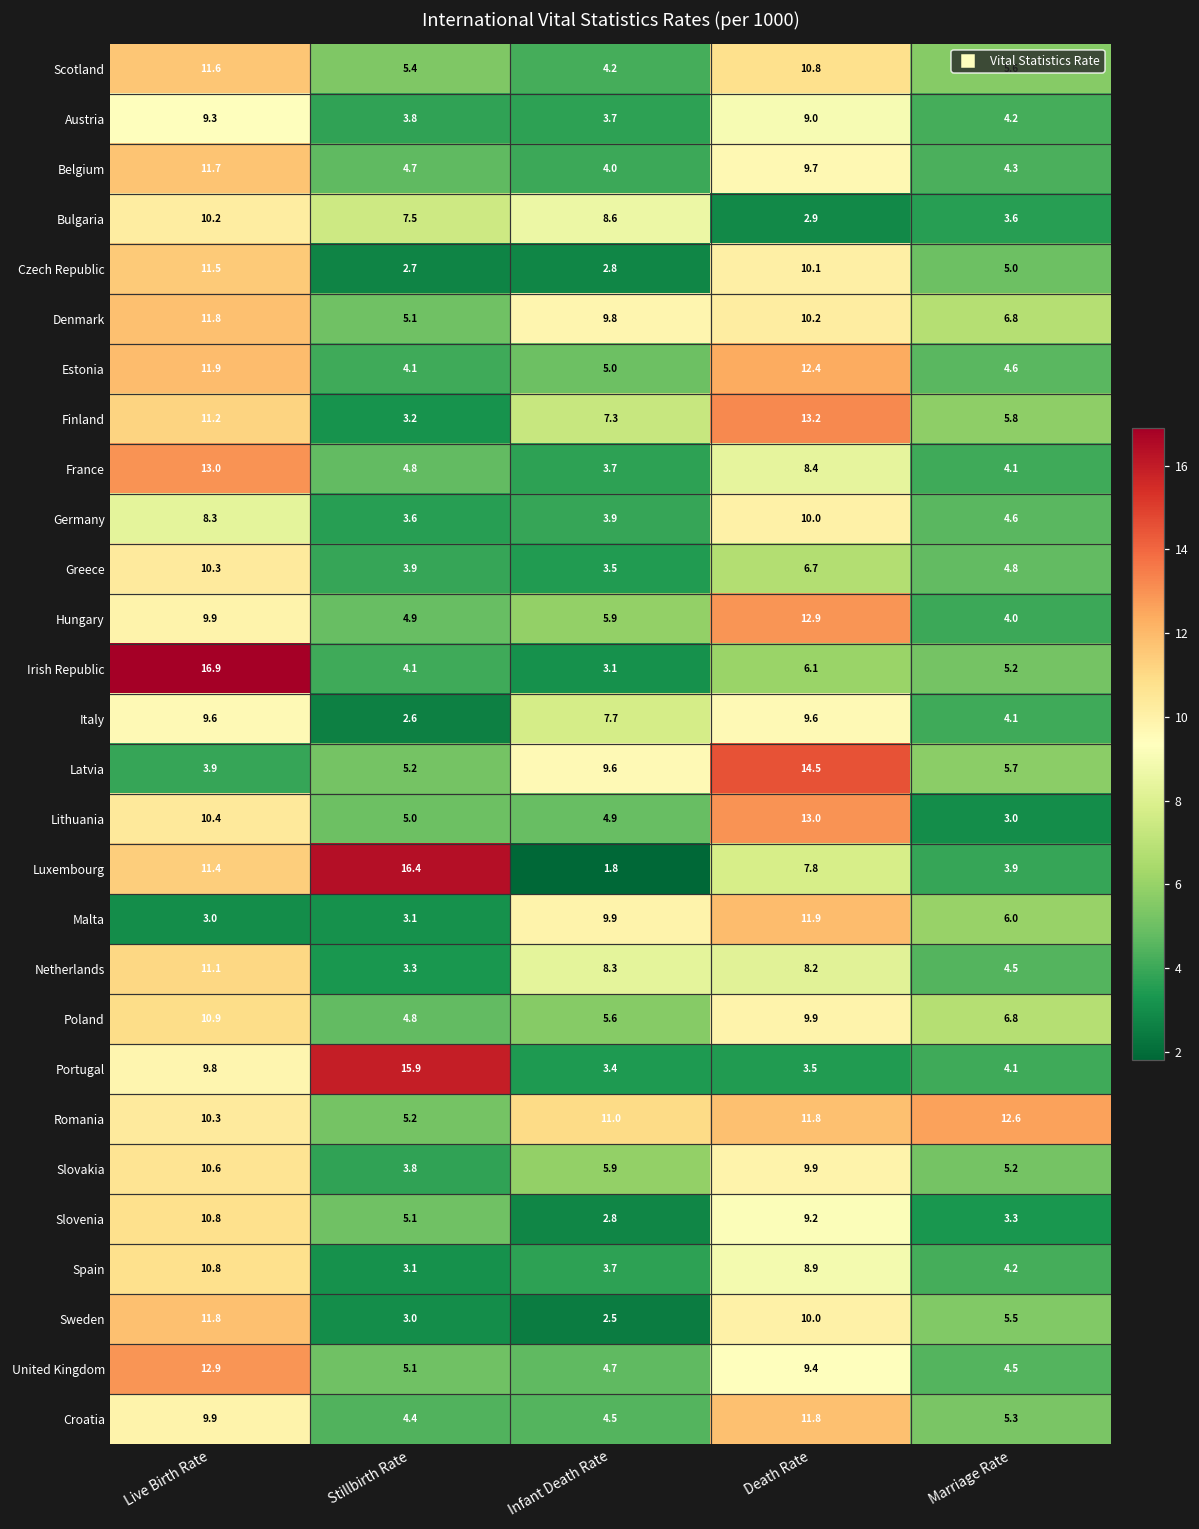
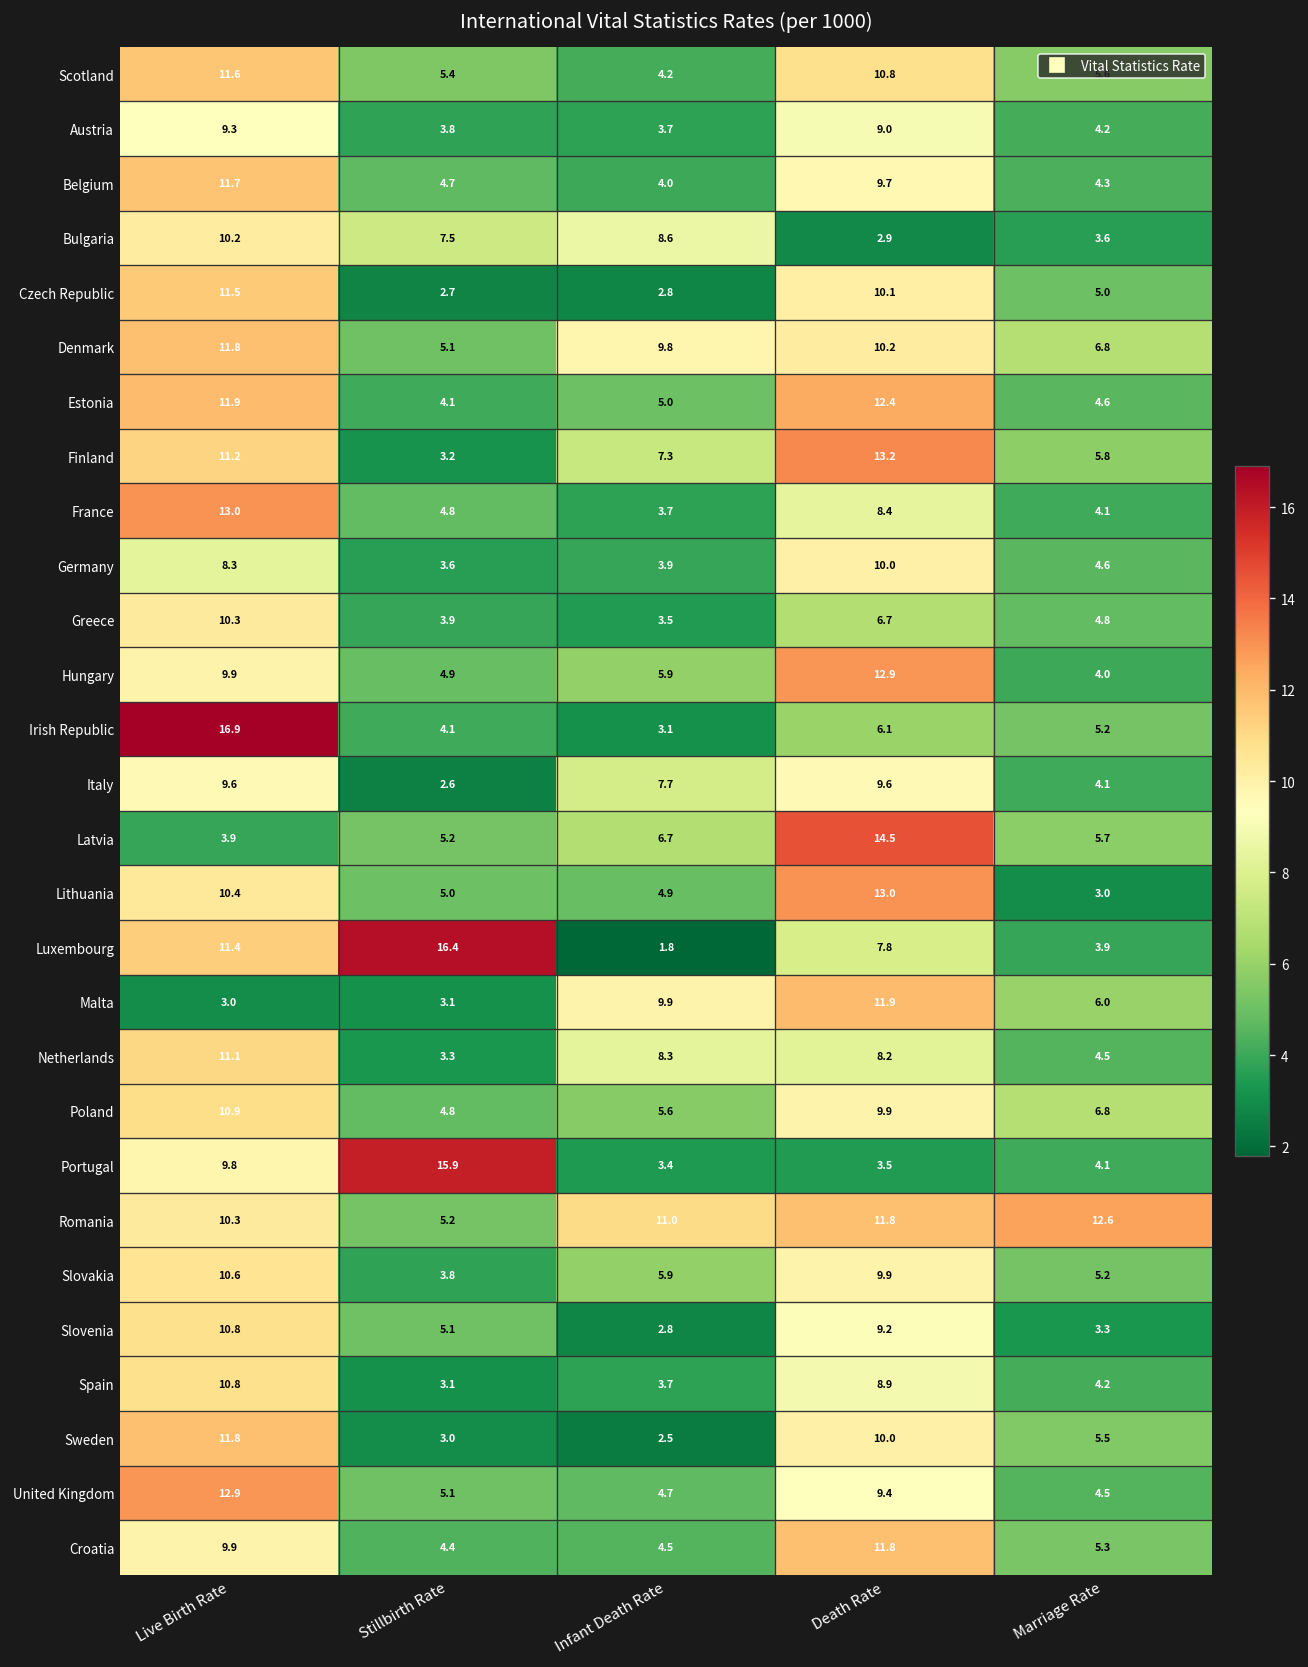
Latvia, Infant Death Rate: 9.6 -> 6.7
